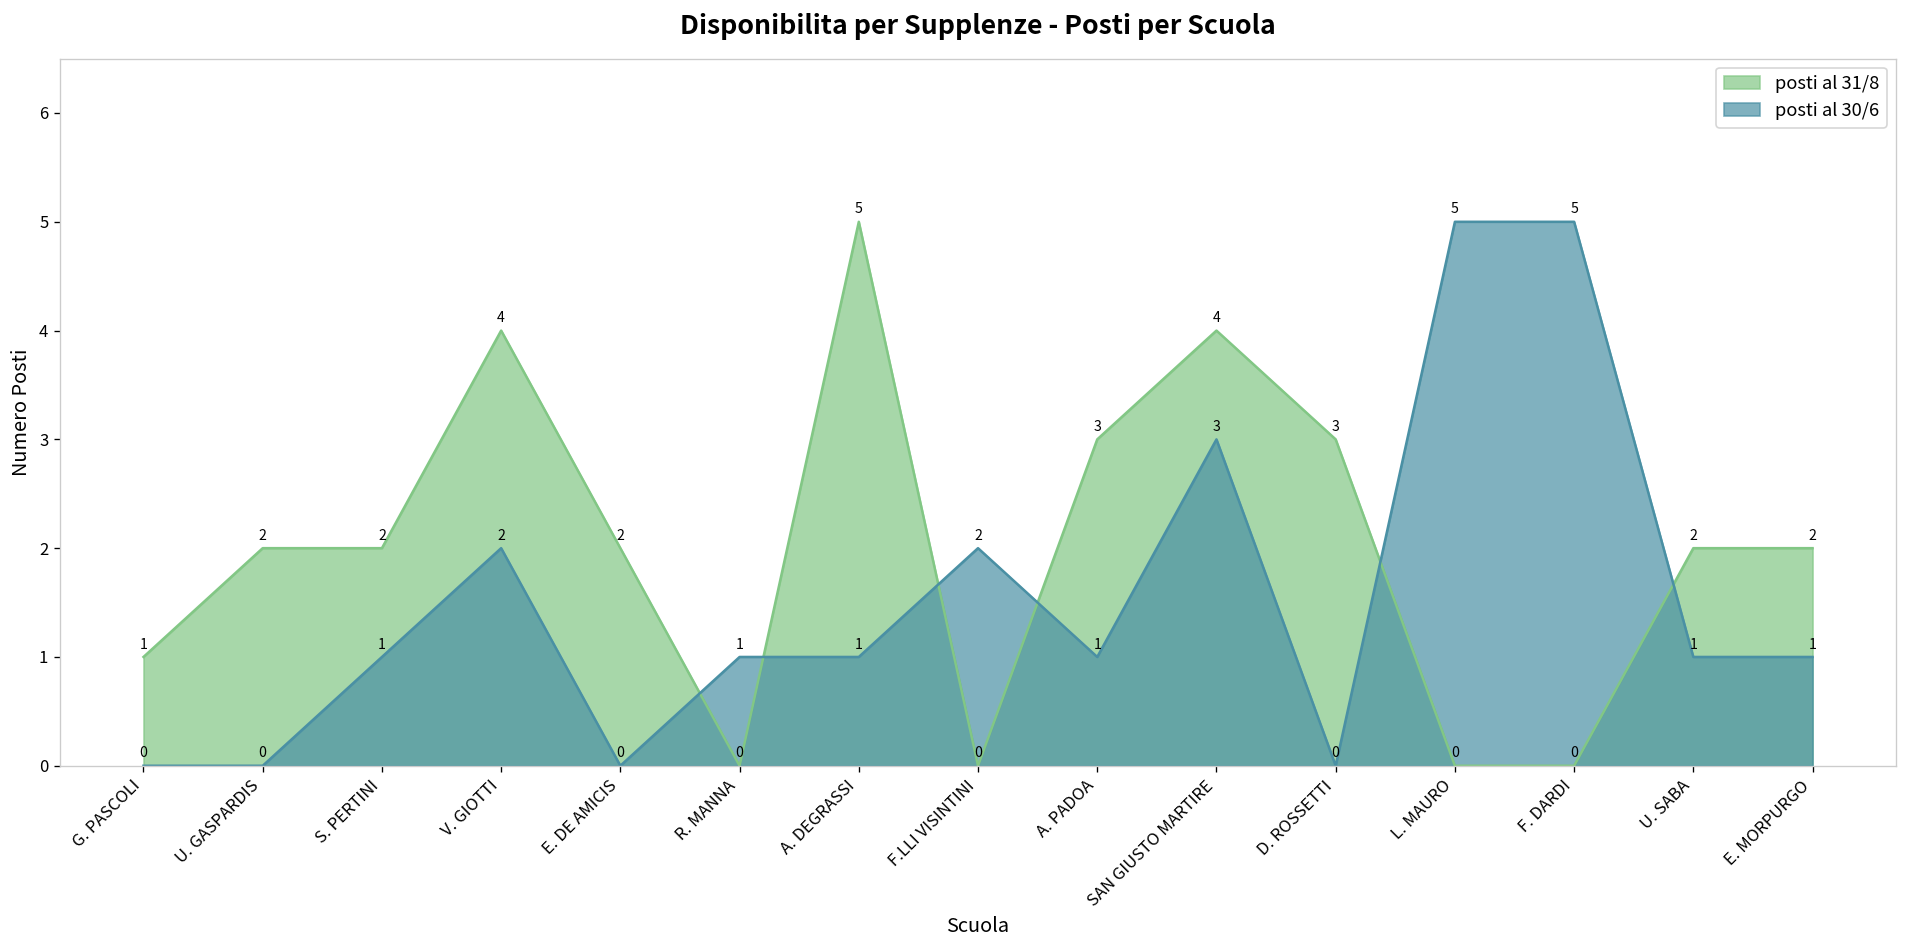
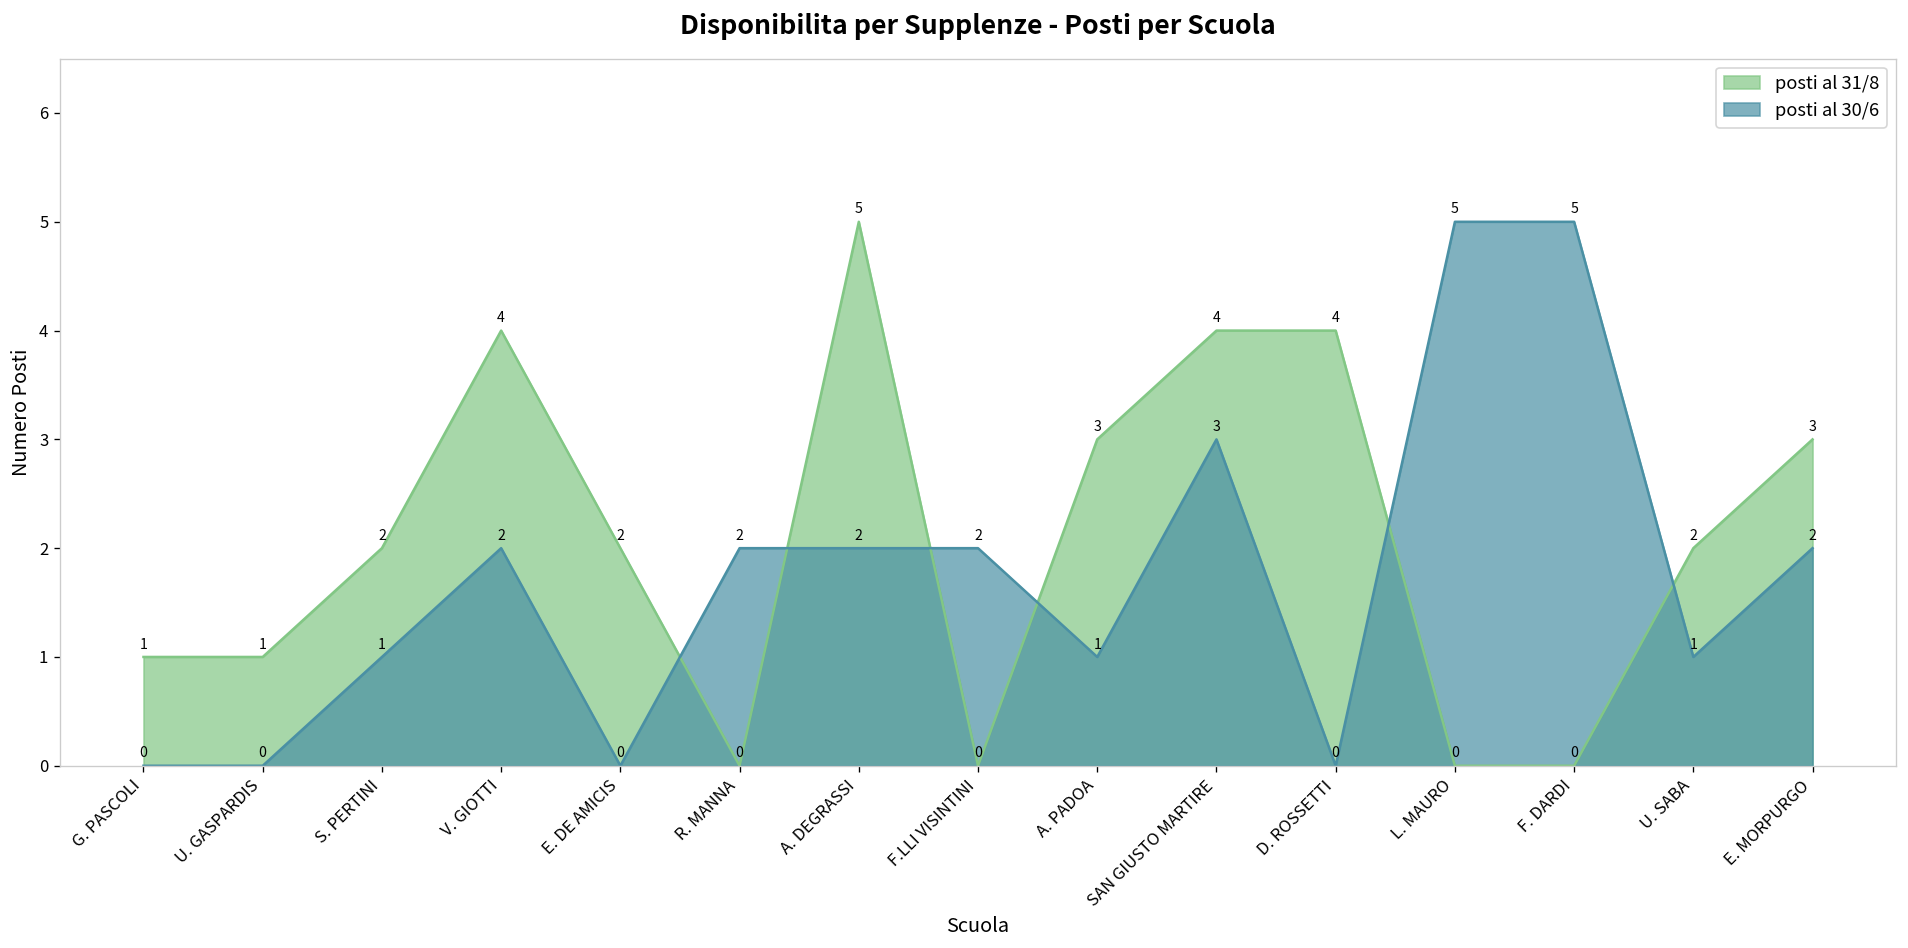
posti al 31/8, U. GASPARDIS: 2 -> 1
posti al 30/6, R. MANNA: 1 -> 2
posti al 30/6, A. DEGRASSI: 1 -> 2
posti al 31/8, D. ROSSETTI: 3 -> 4
posti al 31/8, E. MORPURGO: 2 -> 3
posti al 30/6, E. MORPURGO: 1 -> 2
